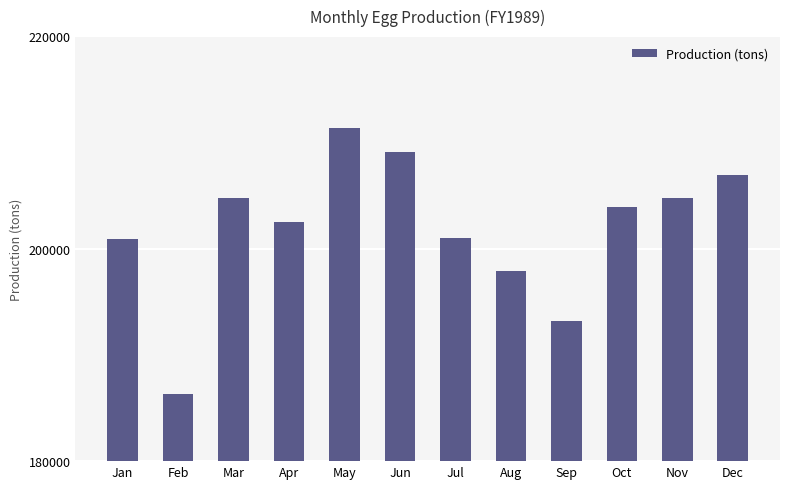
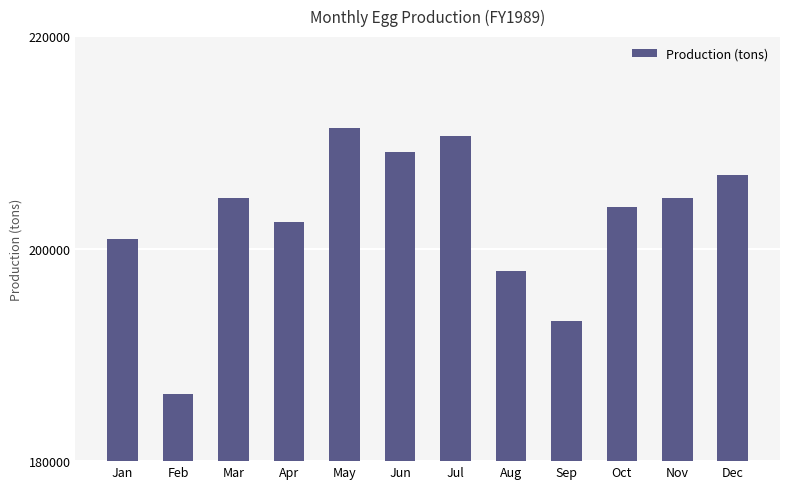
Jul: 201000 -> 210600
